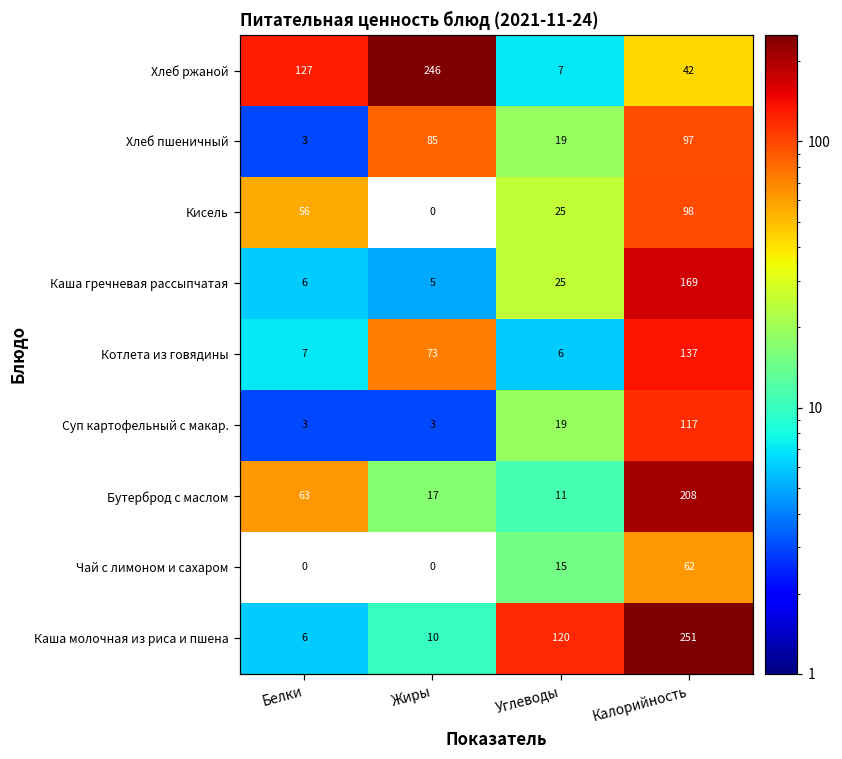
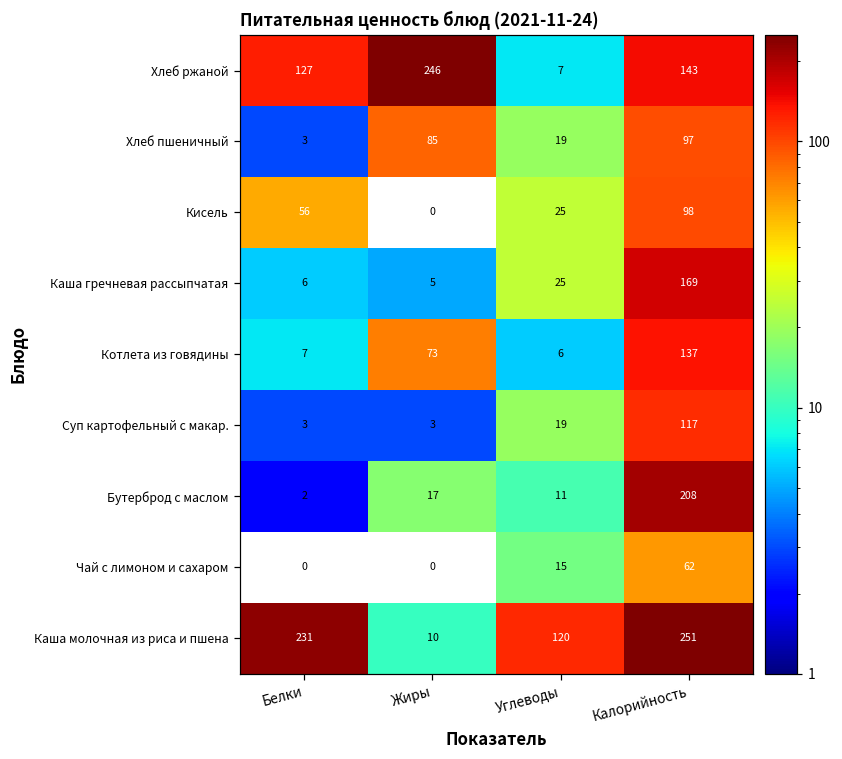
Хлеб ржаной, Калорийность: 42 -> 143
Бутерброд с маслом, Белки: 63 -> 2
Каша молочная из риса и пшена, Белки: 6 -> 231
